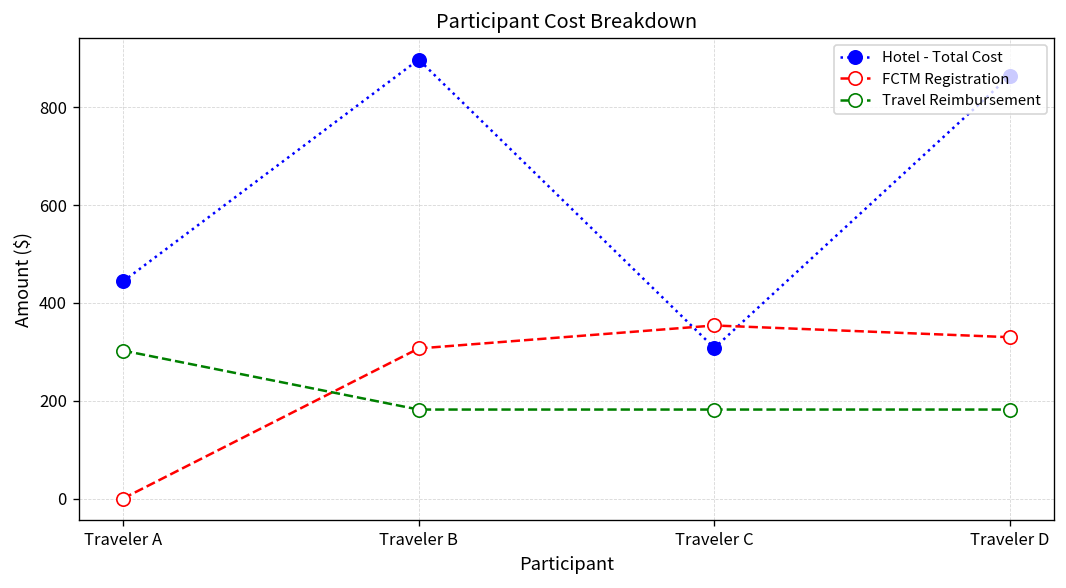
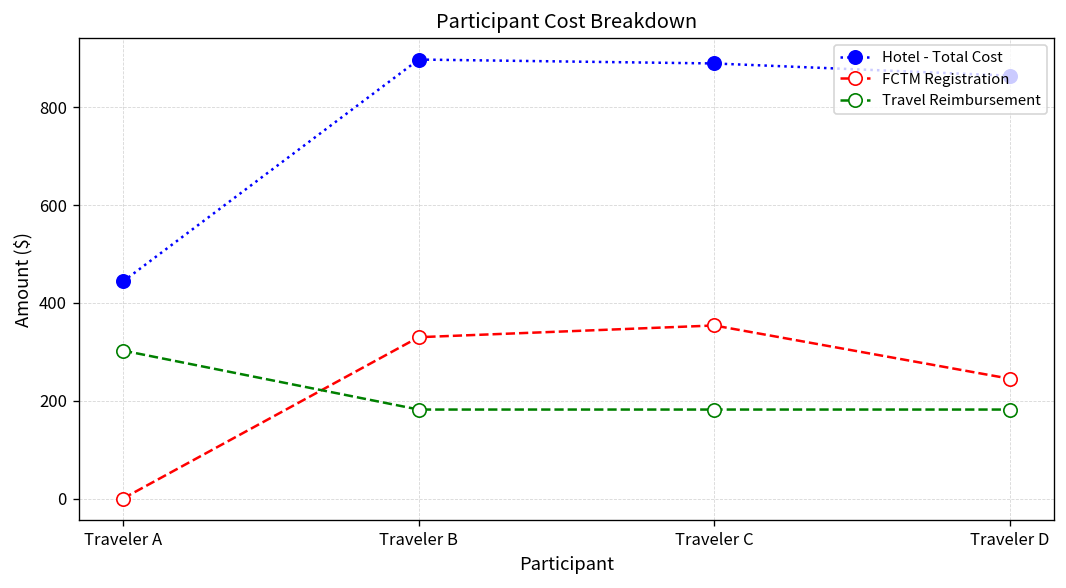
FCTM Registration, Traveler B: 310 -> 330
Hotel - Total Cost, Traveler C: 310 -> 890
FCTM Registration, Traveler D: 330 -> 250
